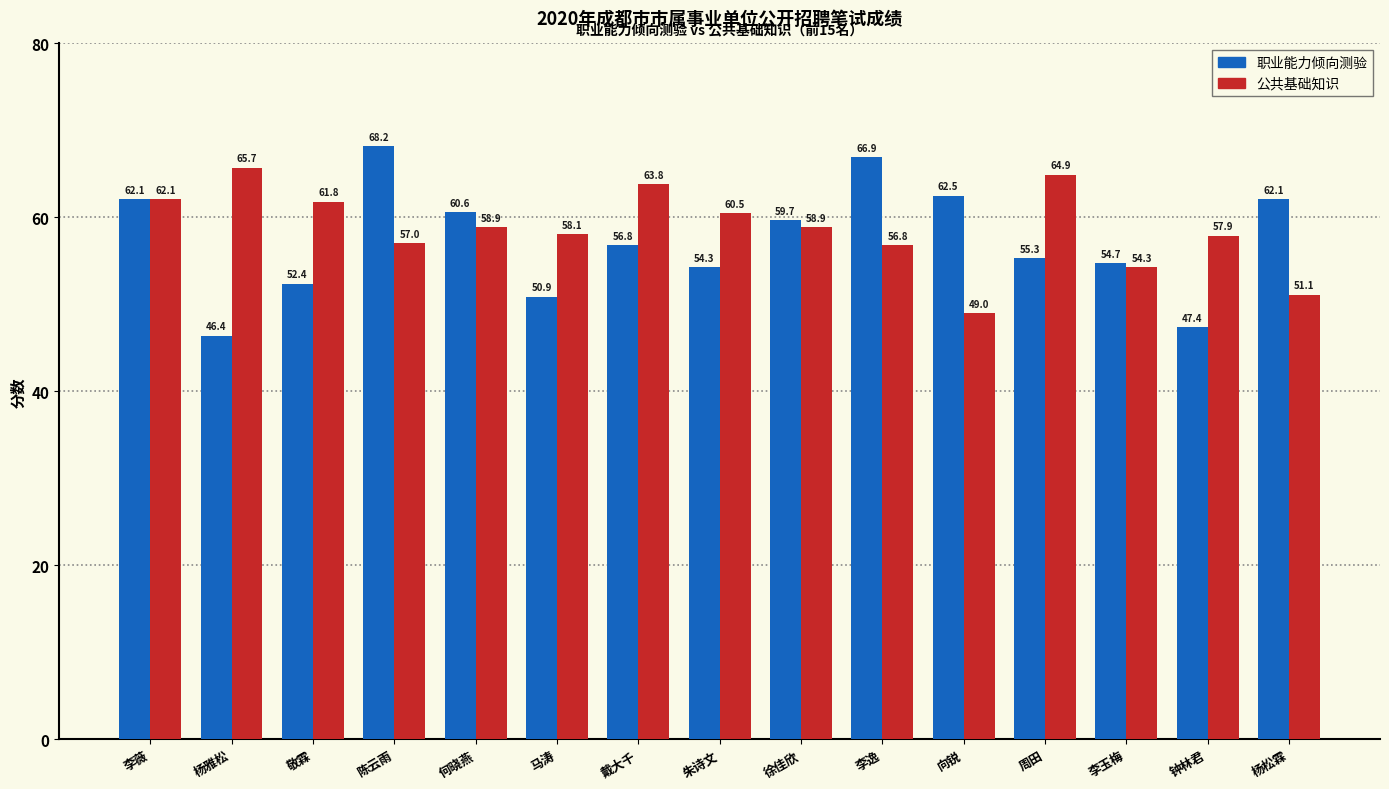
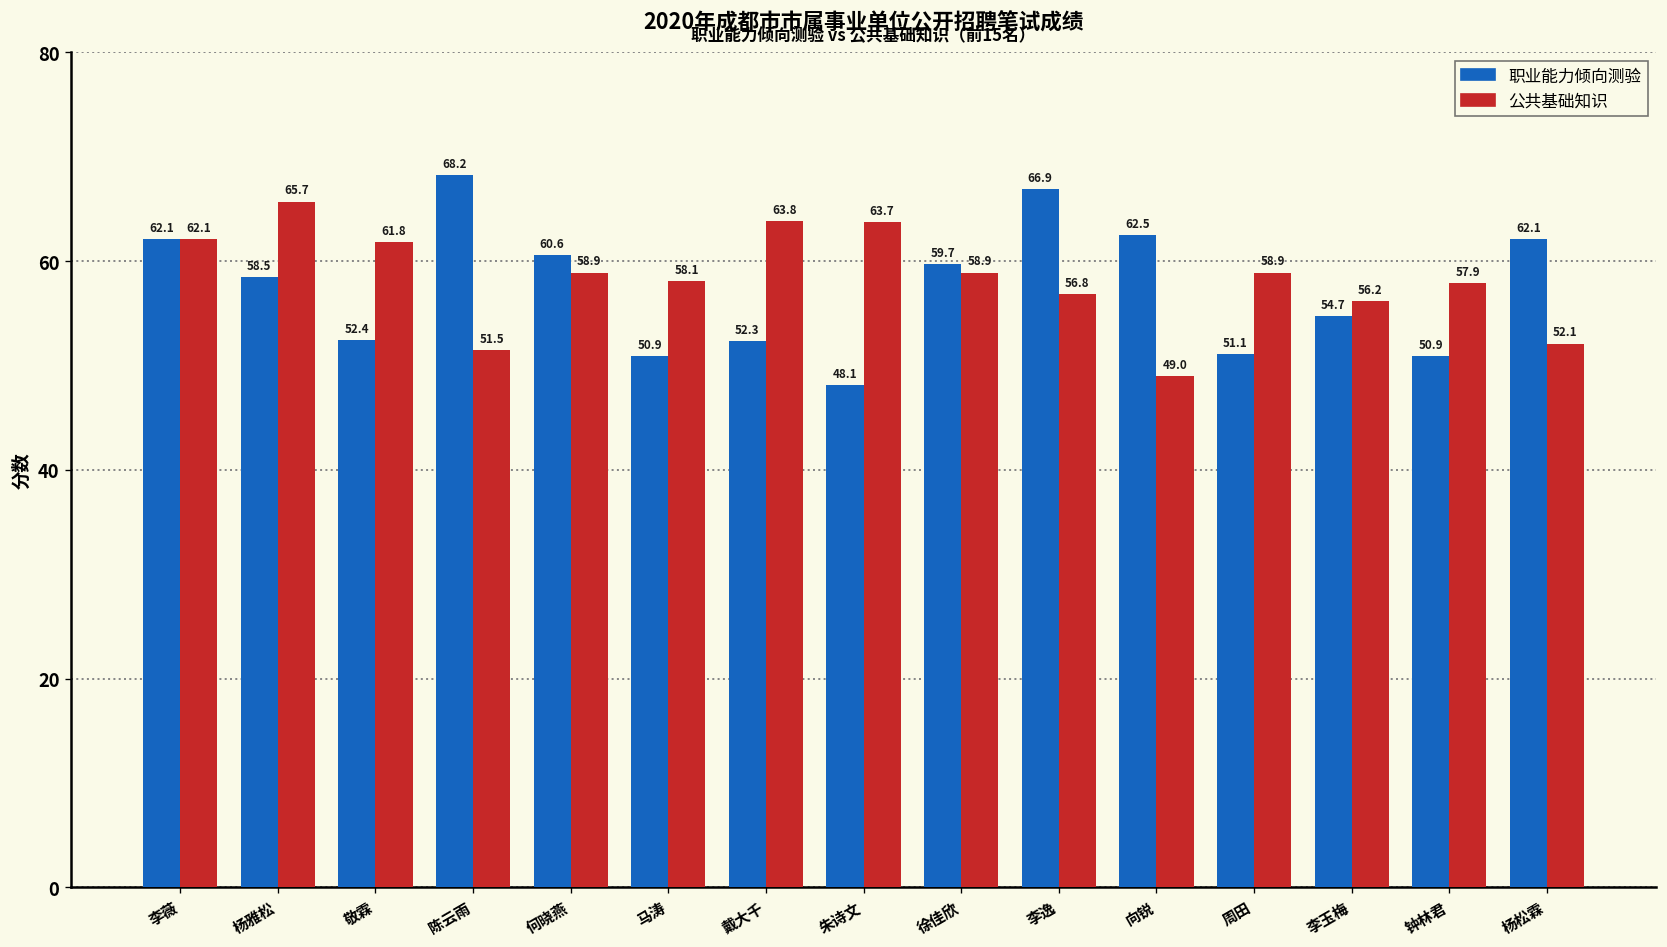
职业能力倾向测验, 杨雅松: 46.4 -> 58.5
公共基础知识, 陈云雨: 57.0 -> 51.5
职业能力倾向测验, 戴大千: 56.8 -> 52.3
职业能力倾向测验, 朱诗文: 54.3 -> 48.1
公共基础知识, 朱诗文: 60.5 -> 63.7
职业能力倾向测验, 周田: 55.3 -> 51.1
公共基础知识, 周田: 64.9 -> 58.9
公共基础知识, 李玉梅: 54.3 -> 56.2
职业能力倾向测验, 钟林君: 47.4 -> 50.9
公共基础知识, 杨松霖: 51.1 -> 52.1
